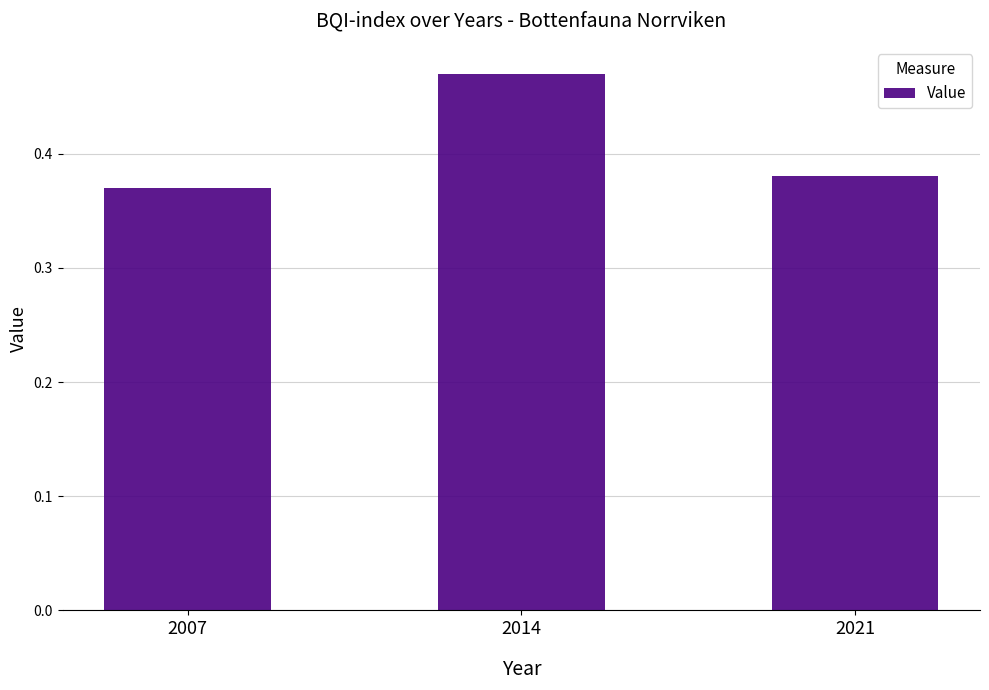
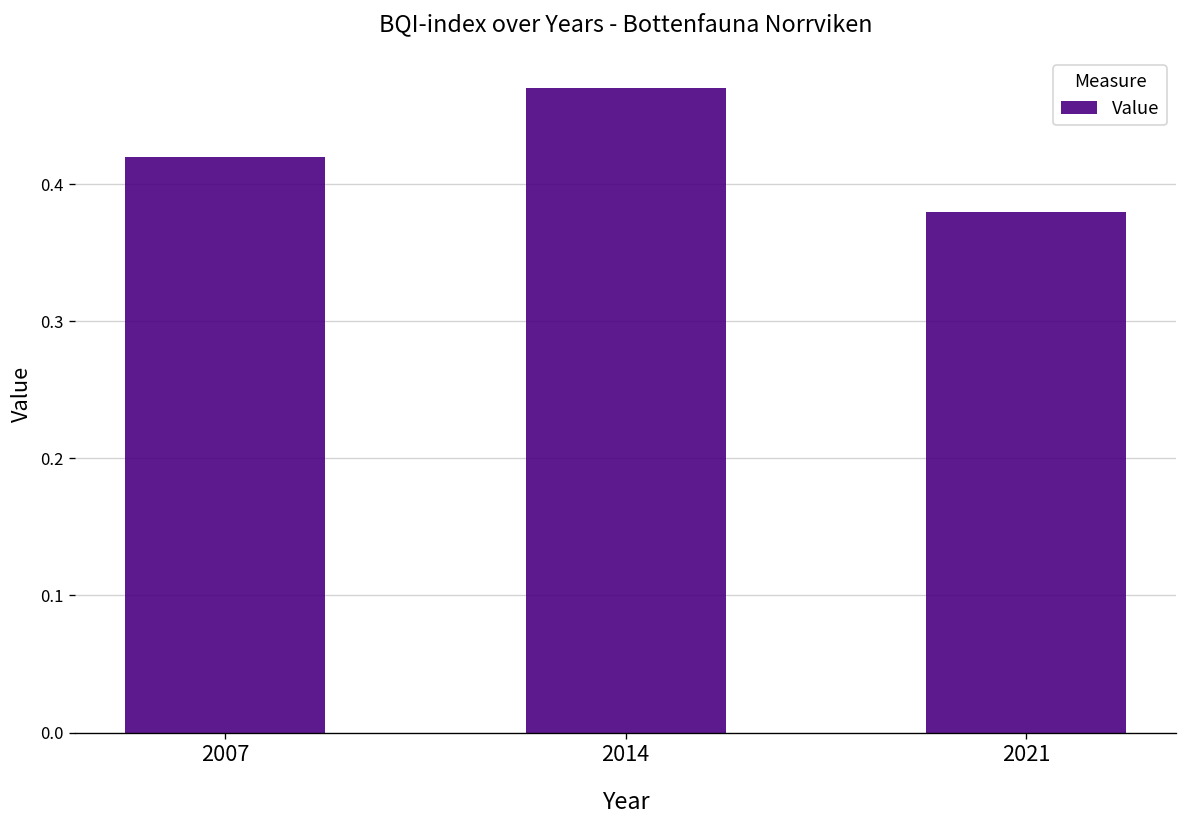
2007: 0.37 -> 0.42
